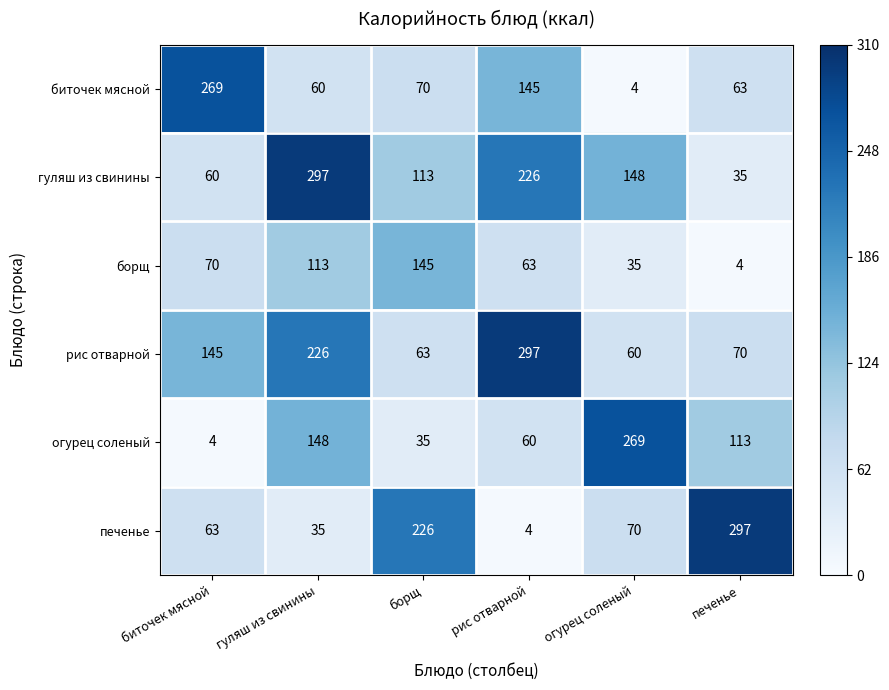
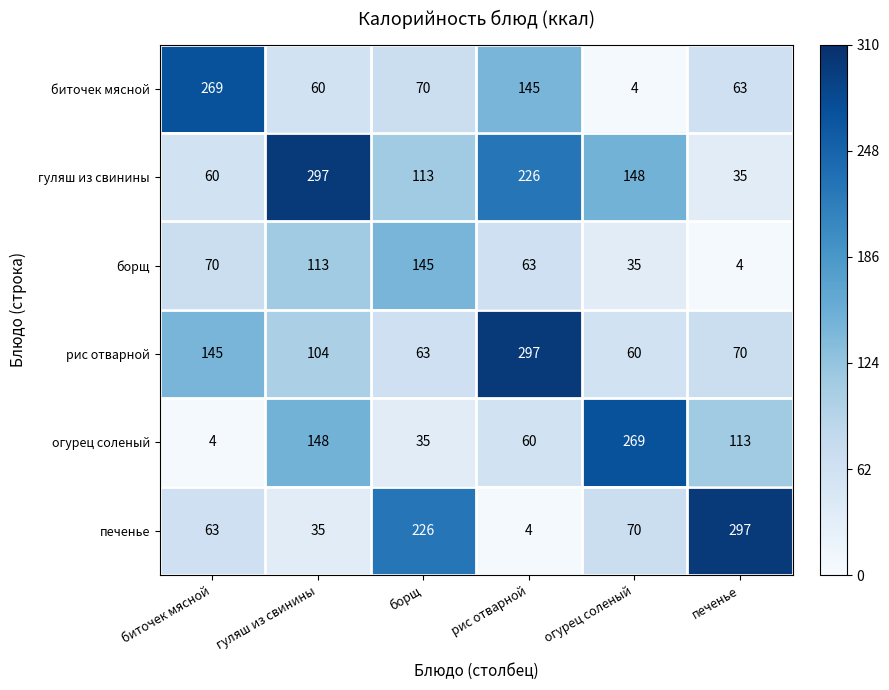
рис отварной, гуляш из свинины: 226 -> 104
